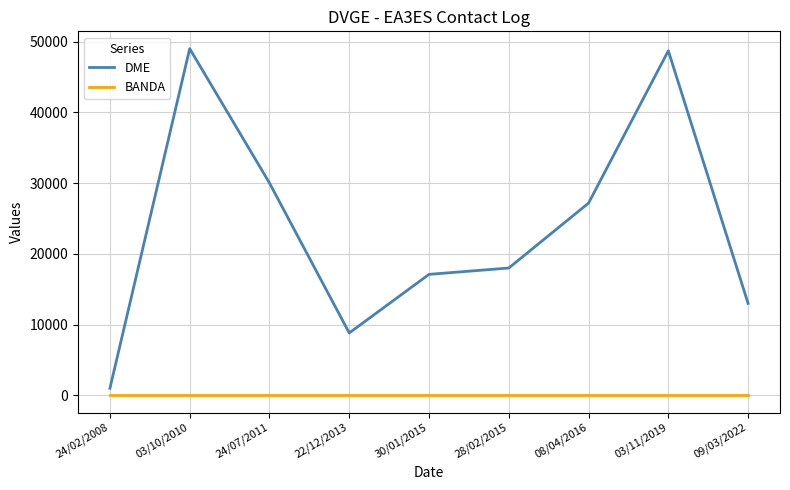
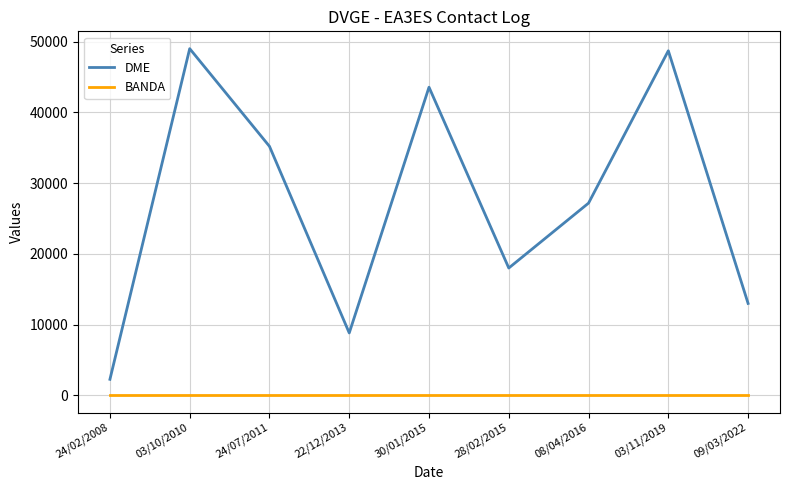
DME, 24/02/2008: 1000 -> 2000
DME, 24/07/2011: 30000 -> 35000
DME, 30/01/2015: 17000 -> 44000
